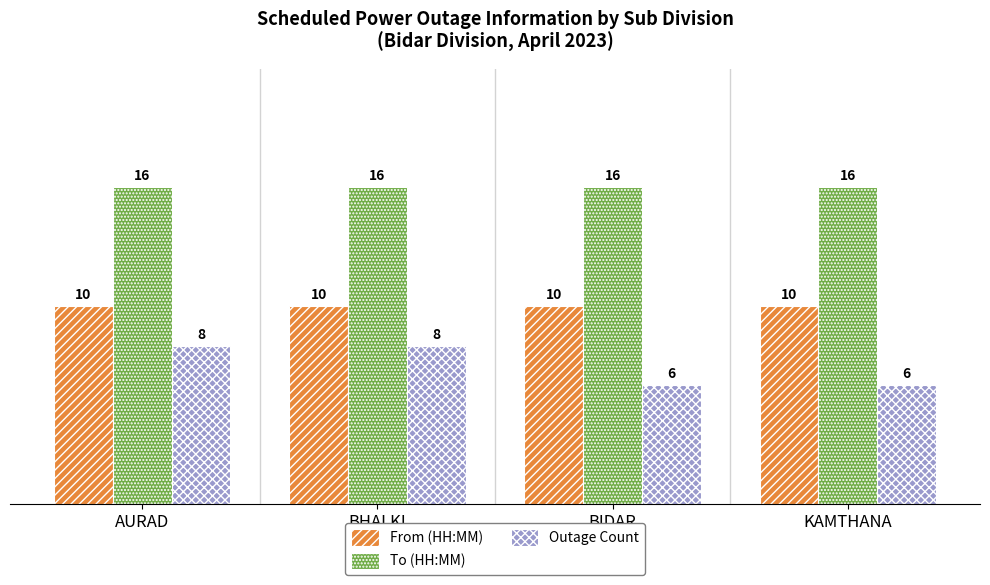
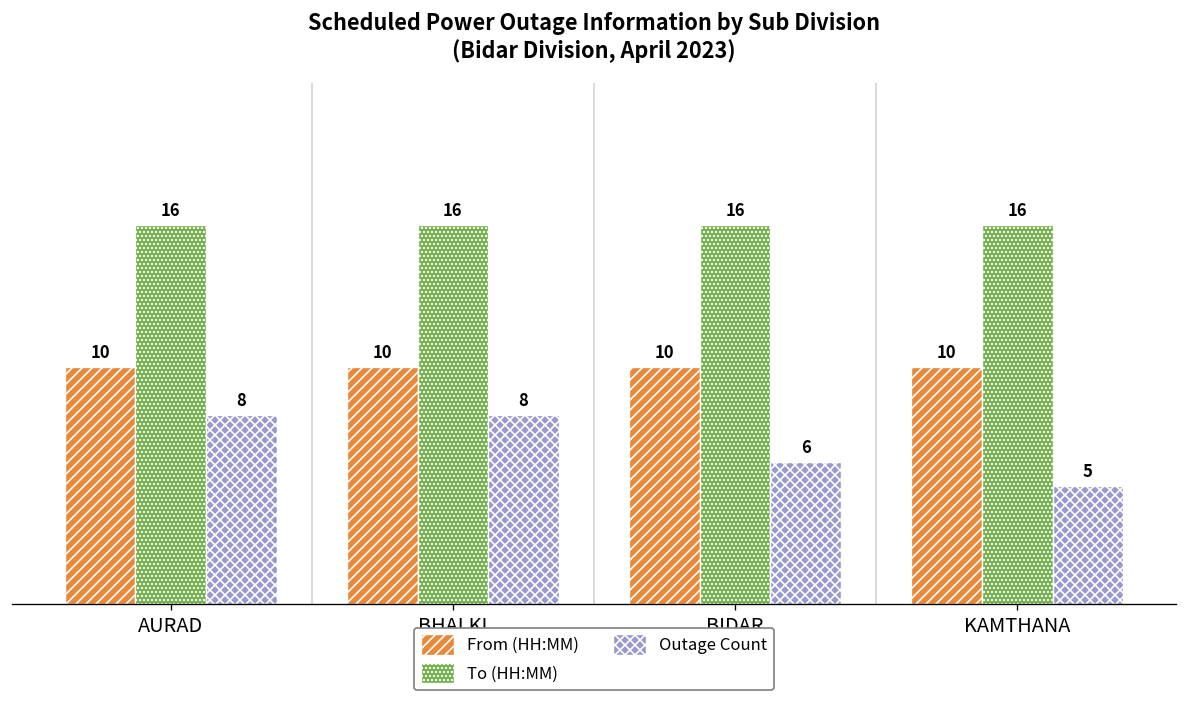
Outage Count, KAMTHANA: 6 -> 5
